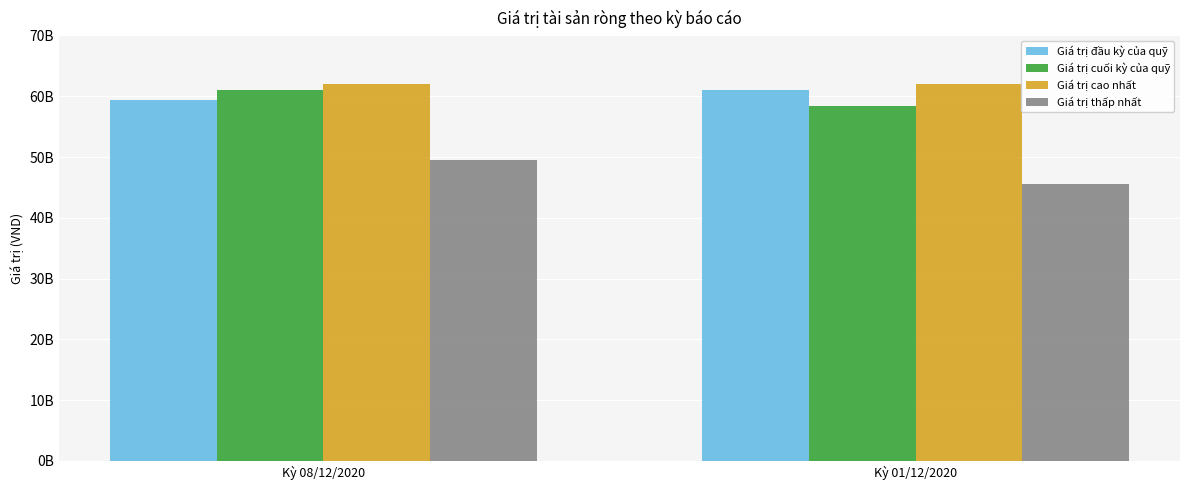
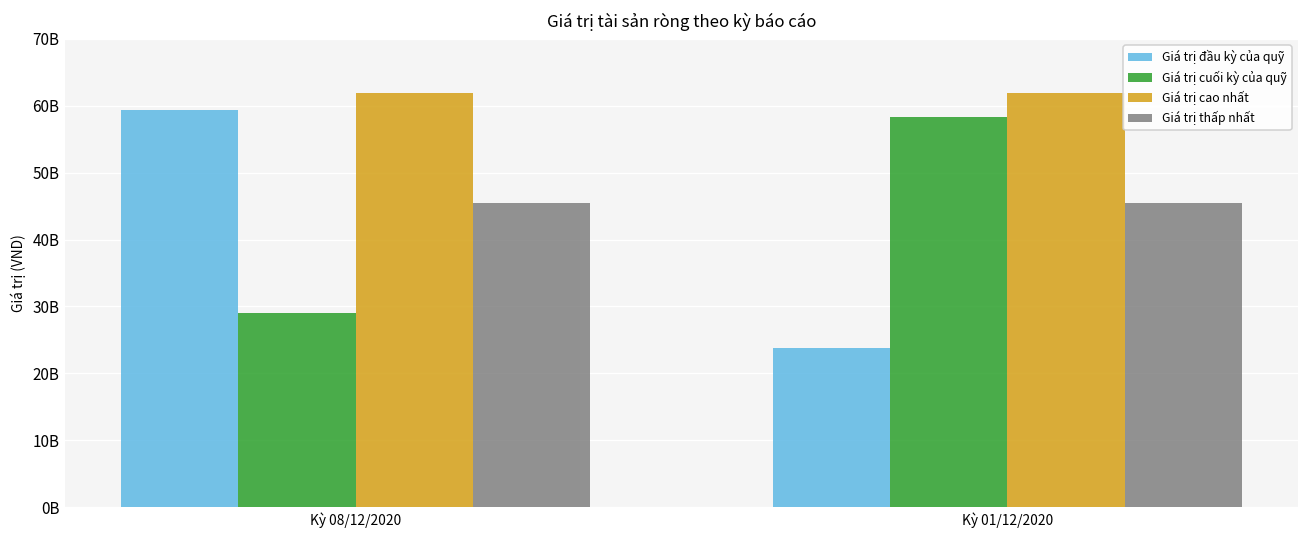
Giá trị cuối kỳ của quỹ, Kỳ 08/12/2020: 61000000000 -> 29000000000
Giá trị thấp nhất, Kỳ 08/12/2020: 50000000000 -> 45000000000
Giá trị đầu kỳ của quỹ, Kỳ 01/12/2020: 61000000000 -> 24000000000
